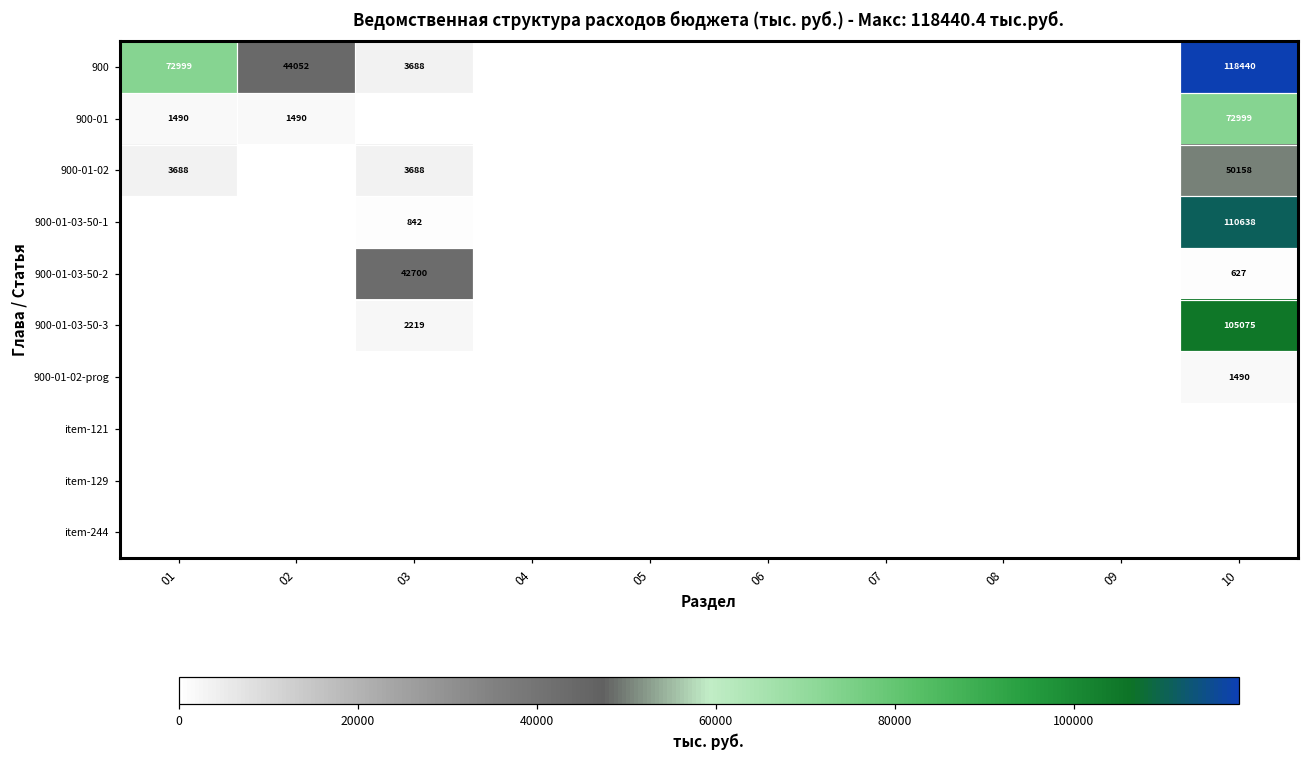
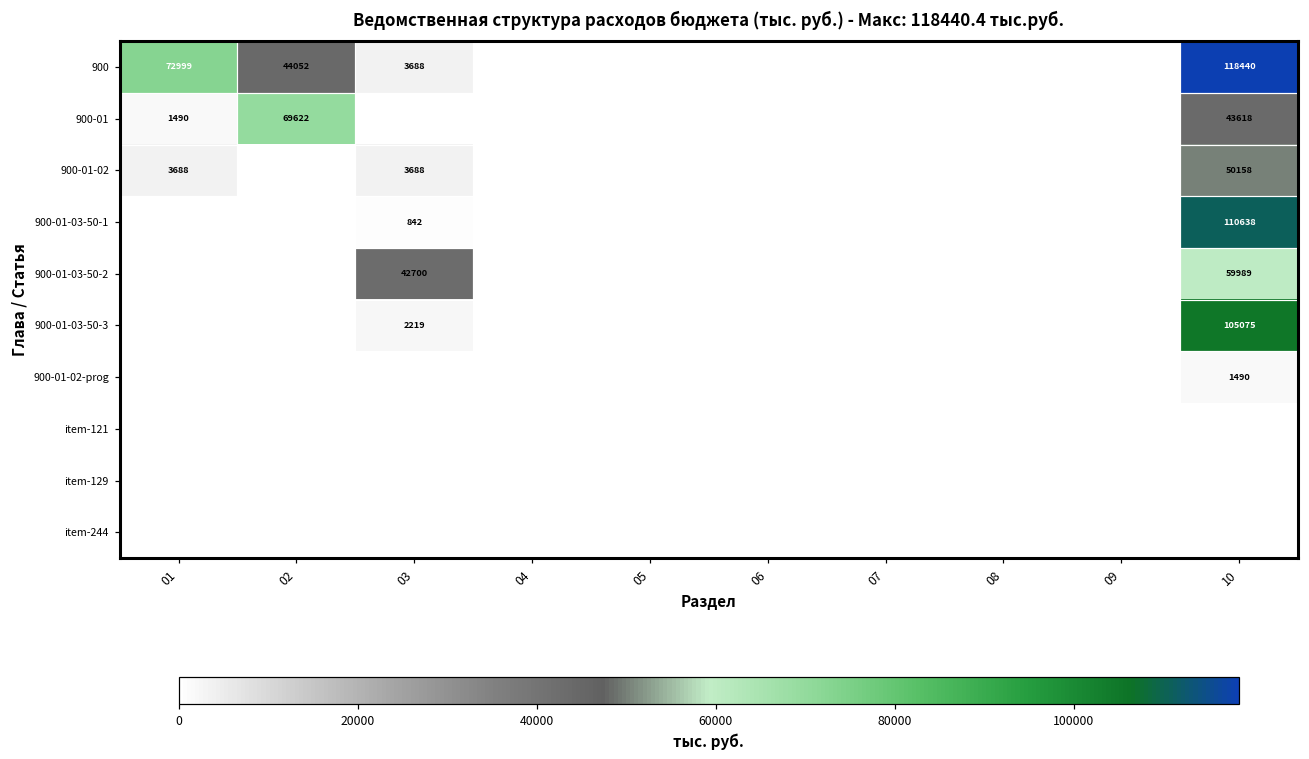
900-01, 02: 1490 -> 69622
900-01, 10: 72999 -> 43618
900-01-03-50-2, 10: 627 -> 59989
